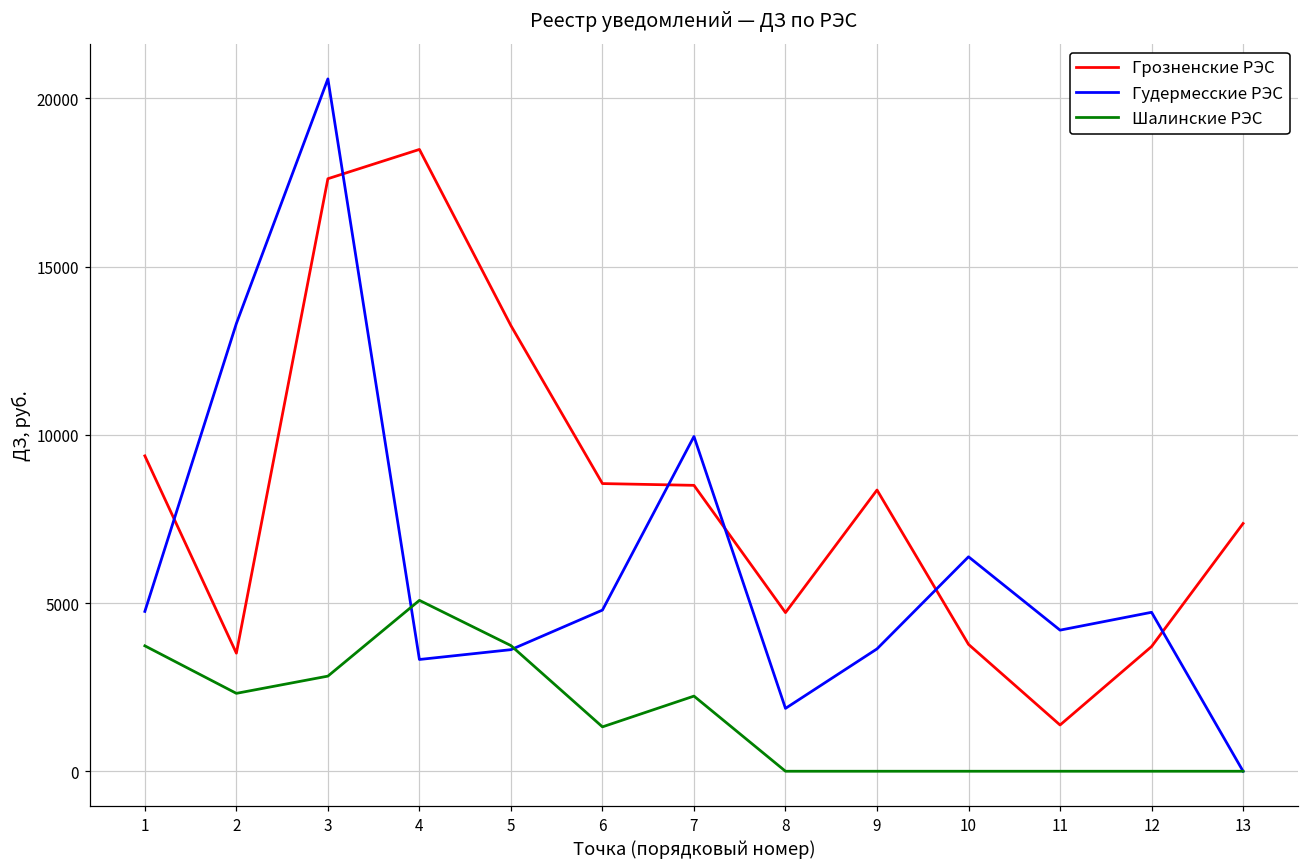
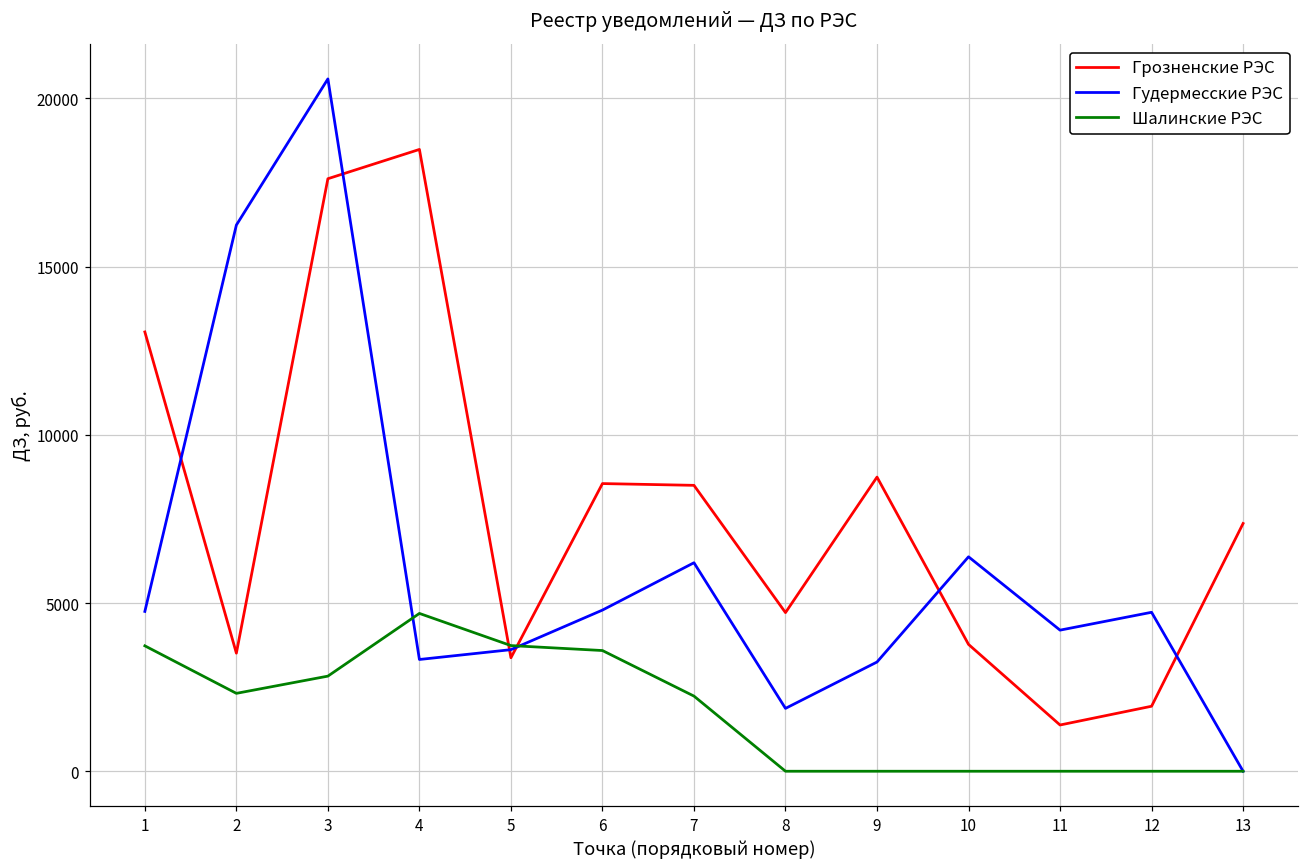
Грозненские РЭС, 1: 9400 -> 13100
Гудермесские РЭС, 2: 13300 -> 16200
Шалинские РЭС, 4: 5100 -> 4700
Грозненские РЭС, 5: 13200 -> 3400
Шалинские РЭС, 6: 1300 -> 3600
Гудермесские РЭС, 7: 9900 -> 6200
Грозненские РЭС, 9: 8400 -> 8700
Гудермесские РЭС, 9: 3600 -> 3200
Грозненские РЭС, 12: 3700 -> 1900
